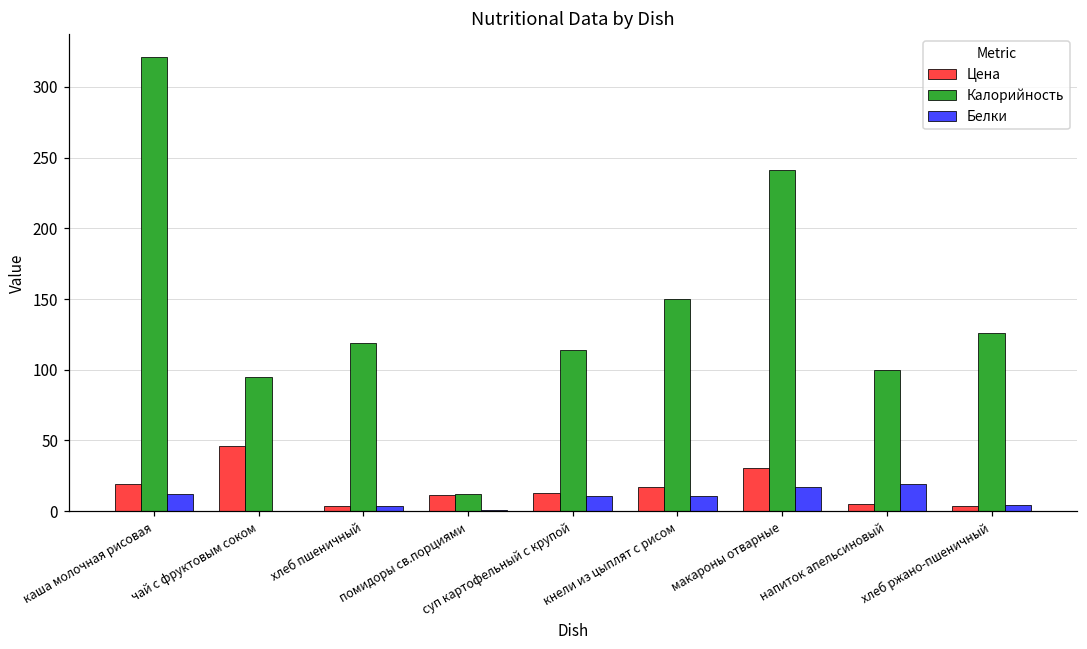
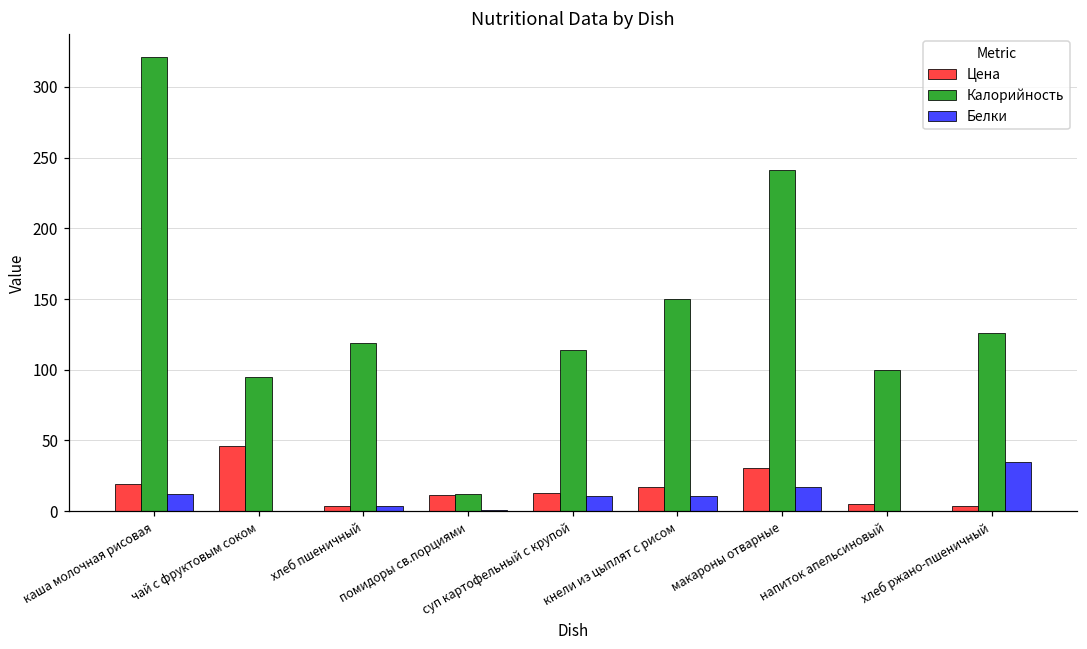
Белки, напиток апельсиновый: 19 -> 0
Белки, хлеб ржано-пшеничный: 5 -> 35
